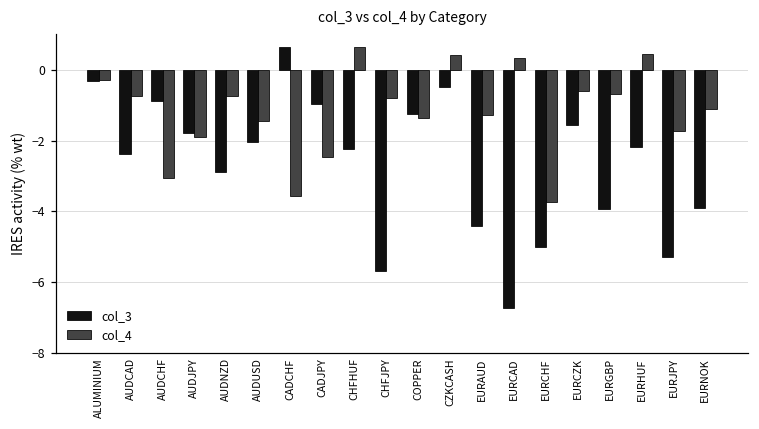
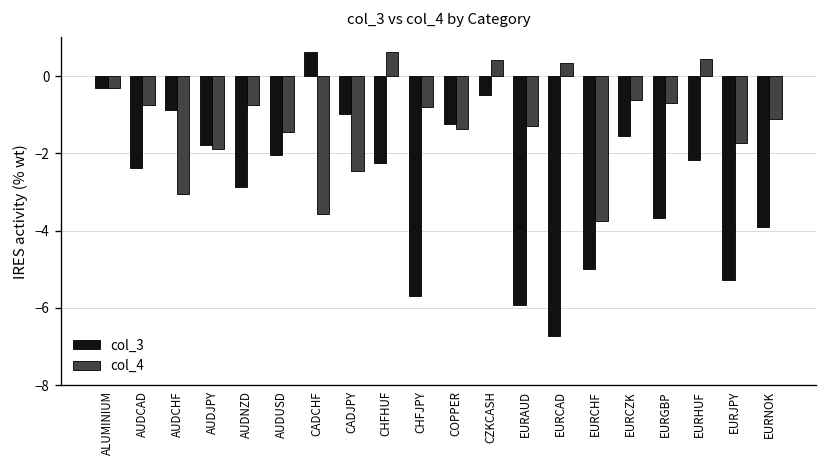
col_3, EURAUD: -4.4 -> -5.9
col_3, EURGBP: -3.9 -> -3.7
